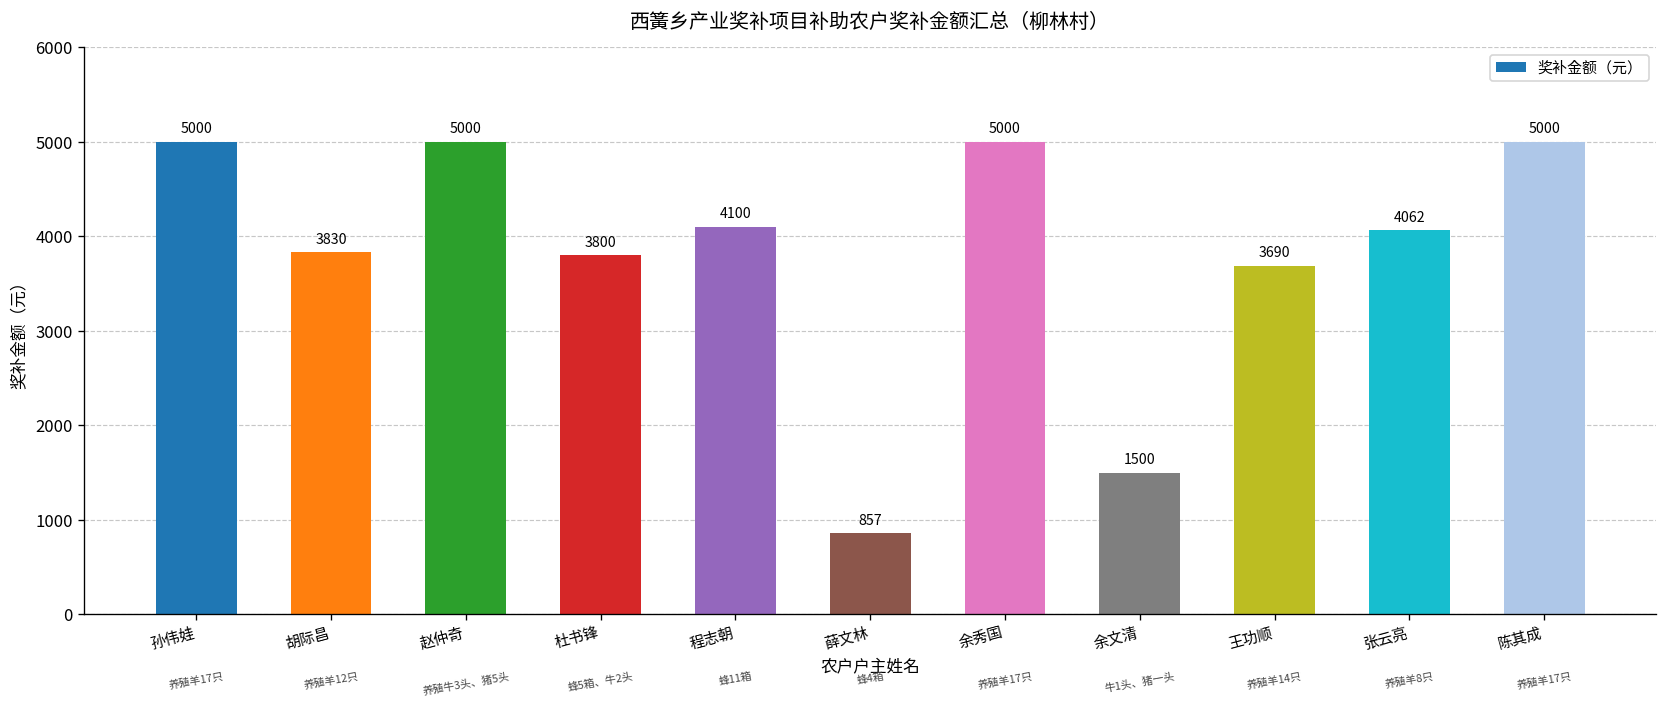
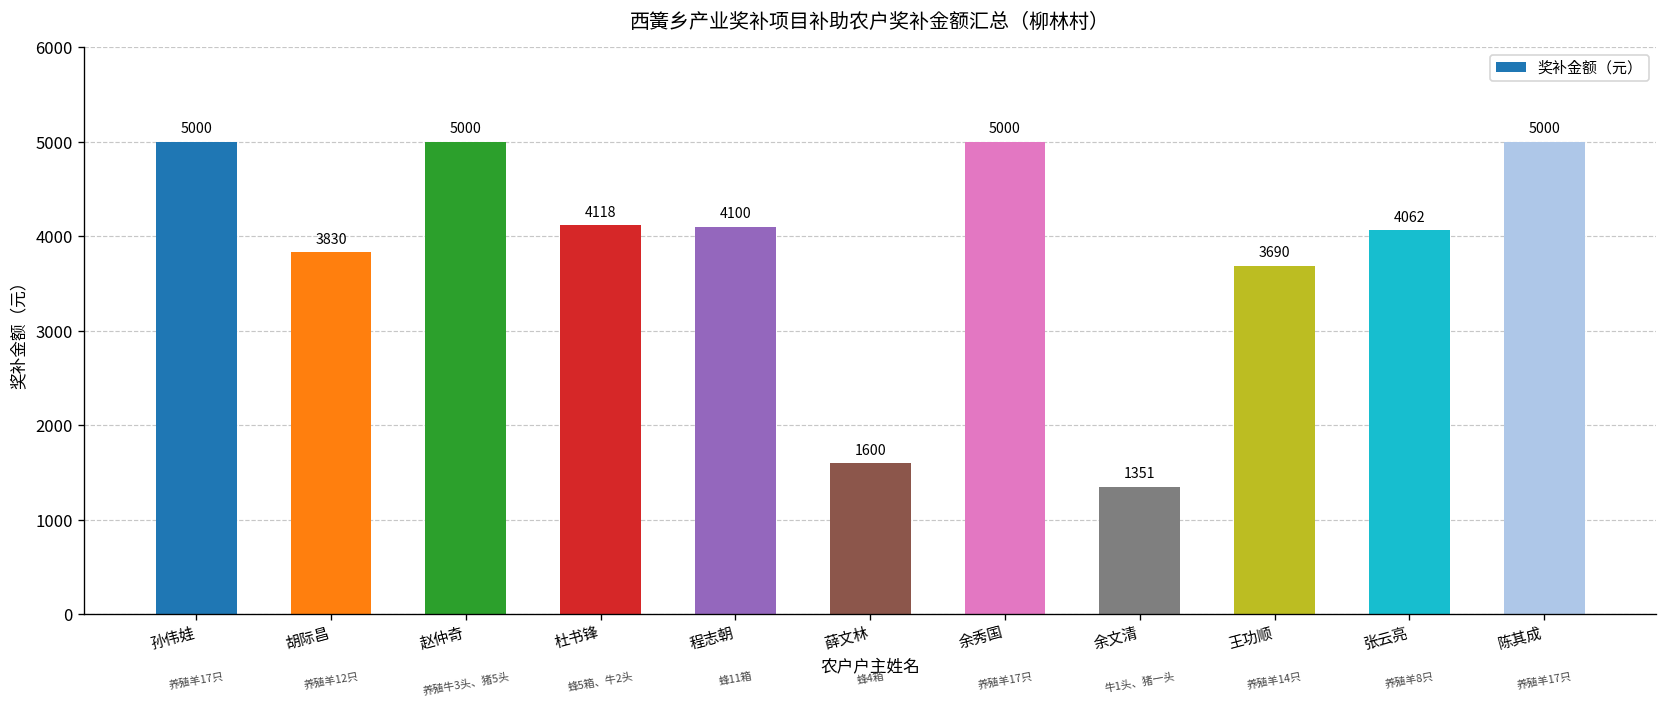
杜书锋: 3800 -> 4118
薛文林: 857 -> 1600
余文清: 1500 -> 1351
